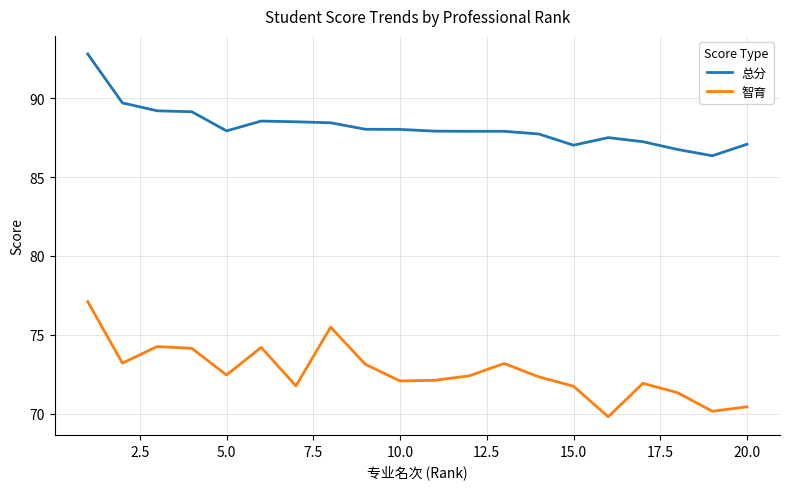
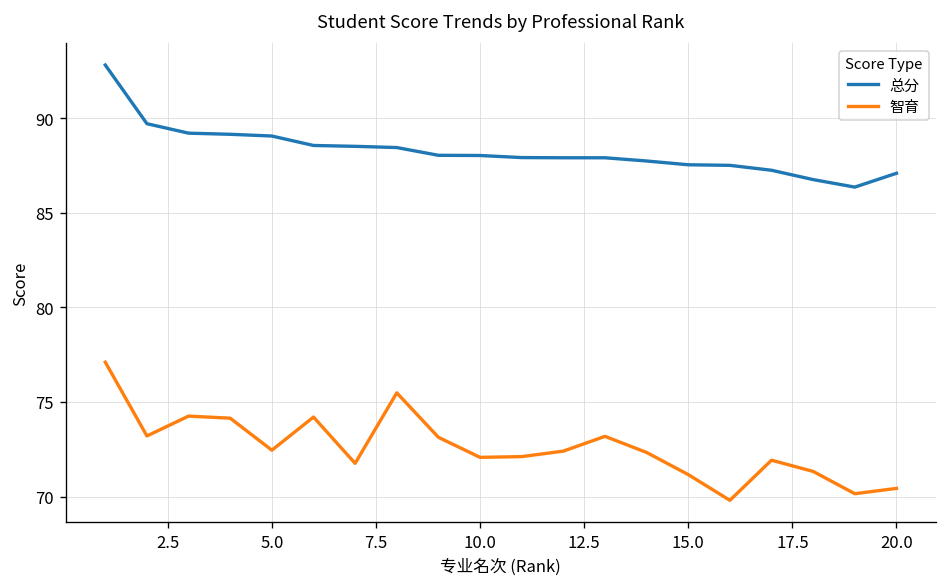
总分, 5.0: 87.9 -> 89.0
总分, 15.0: 87.0 -> 87.5
智育, 15.0: 71.7 -> 71.2
